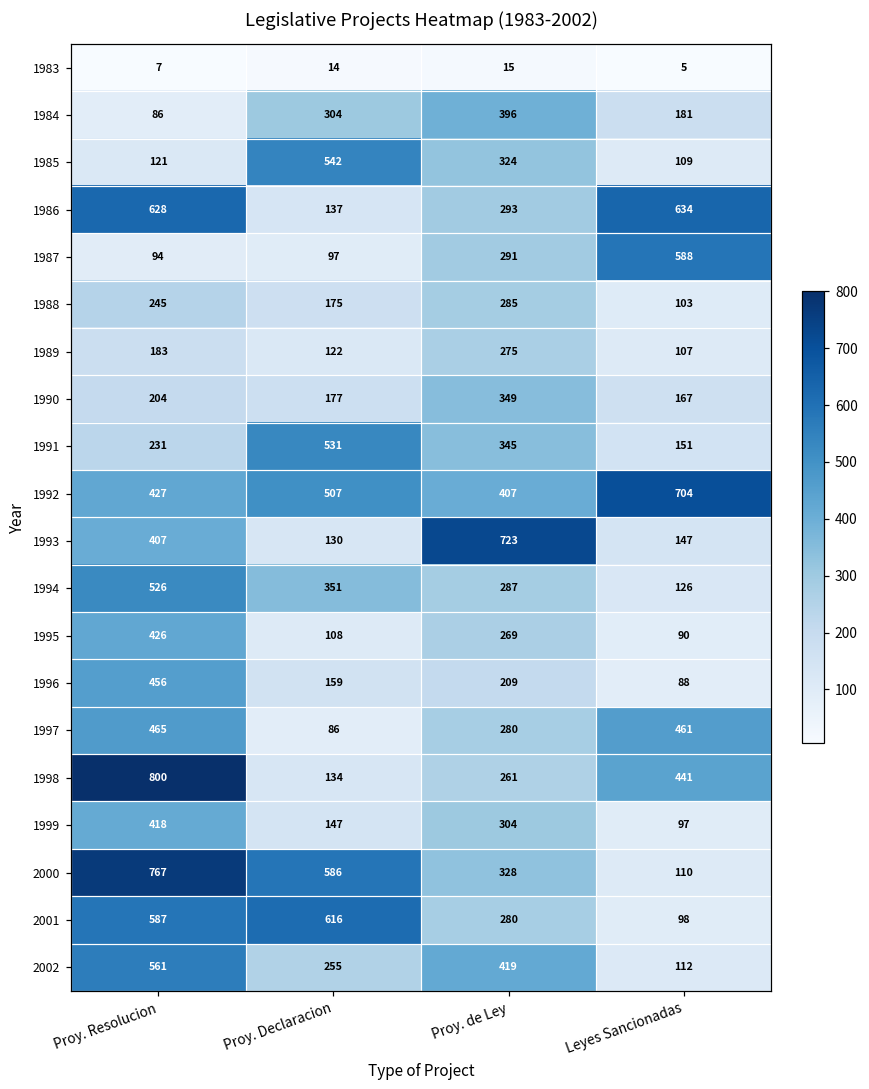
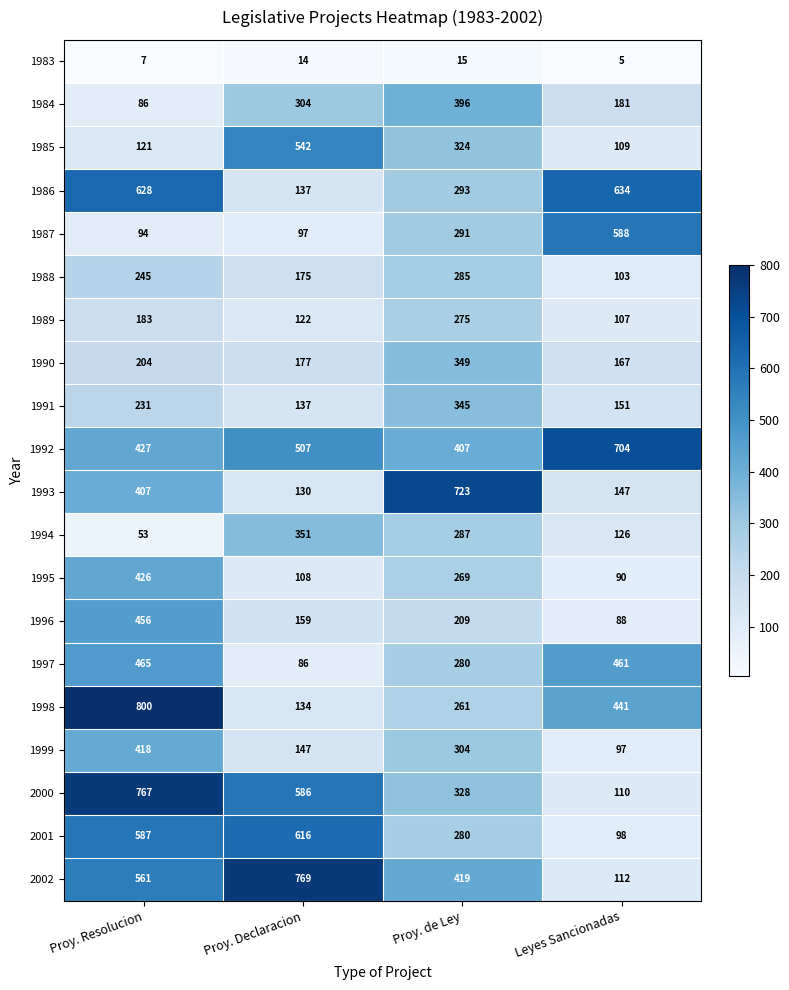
1991, Proy. Declaracion: 531 -> 137
1994, Proy. Resolucion: 526 -> 53
2002, Proy. Declaracion: 255 -> 769
